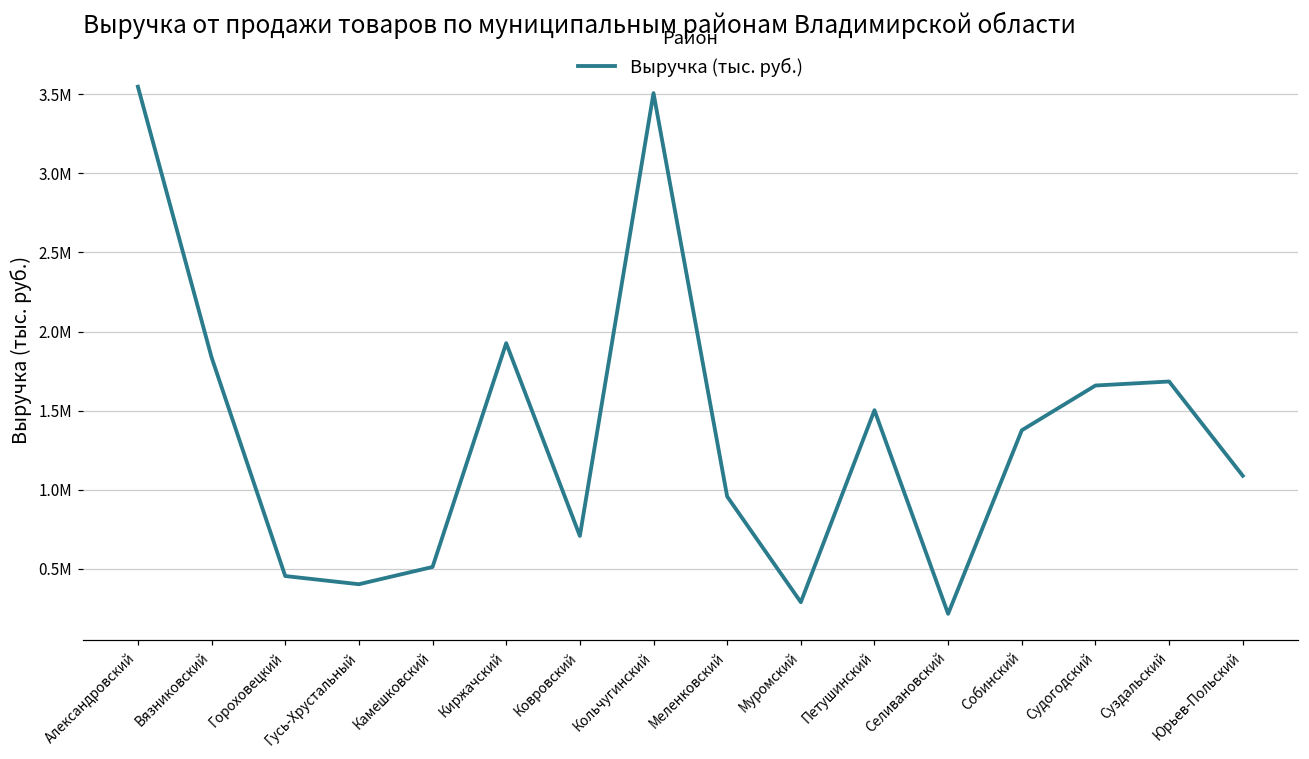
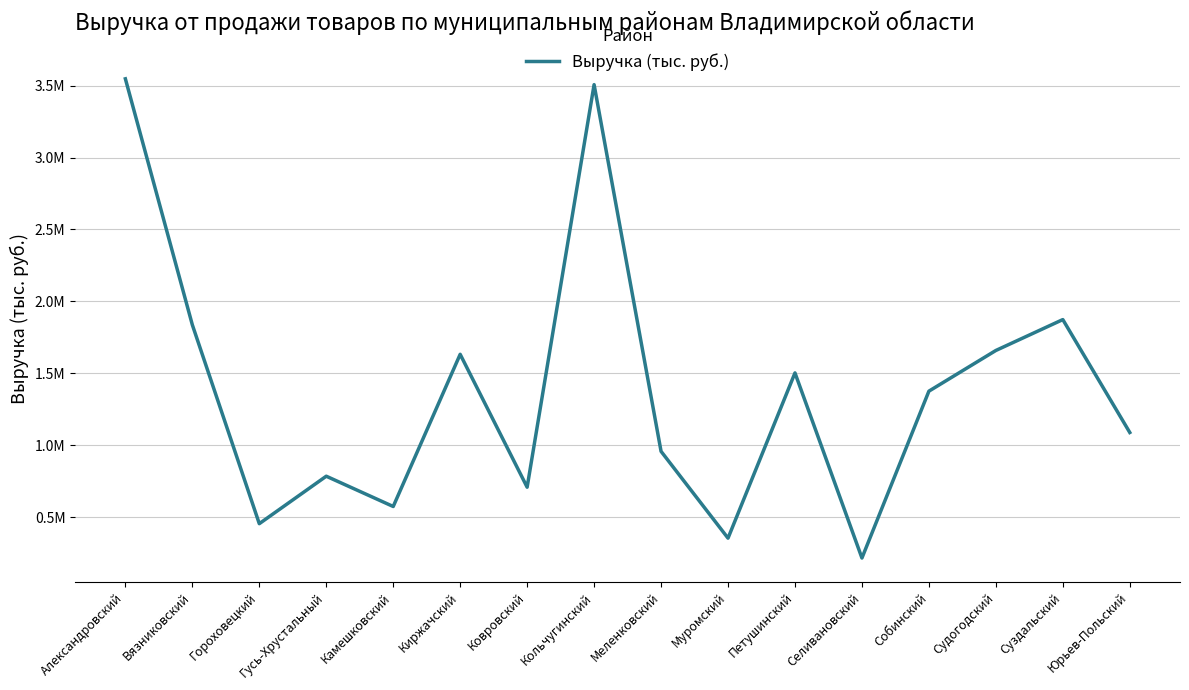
Гусь-Хрустальный: 400000 -> 780000
Камешковский: 510000 -> 570000
Киржачский: 1930000 -> 1630000
Муромский: 290000 -> 350000
Суздальский: 1680000 -> 1870000
